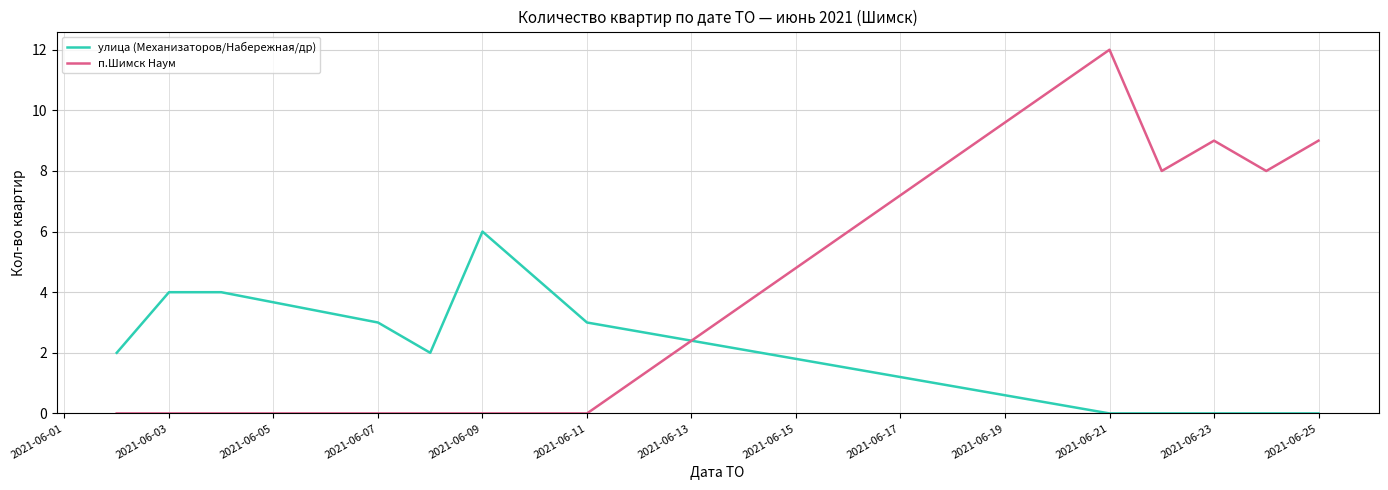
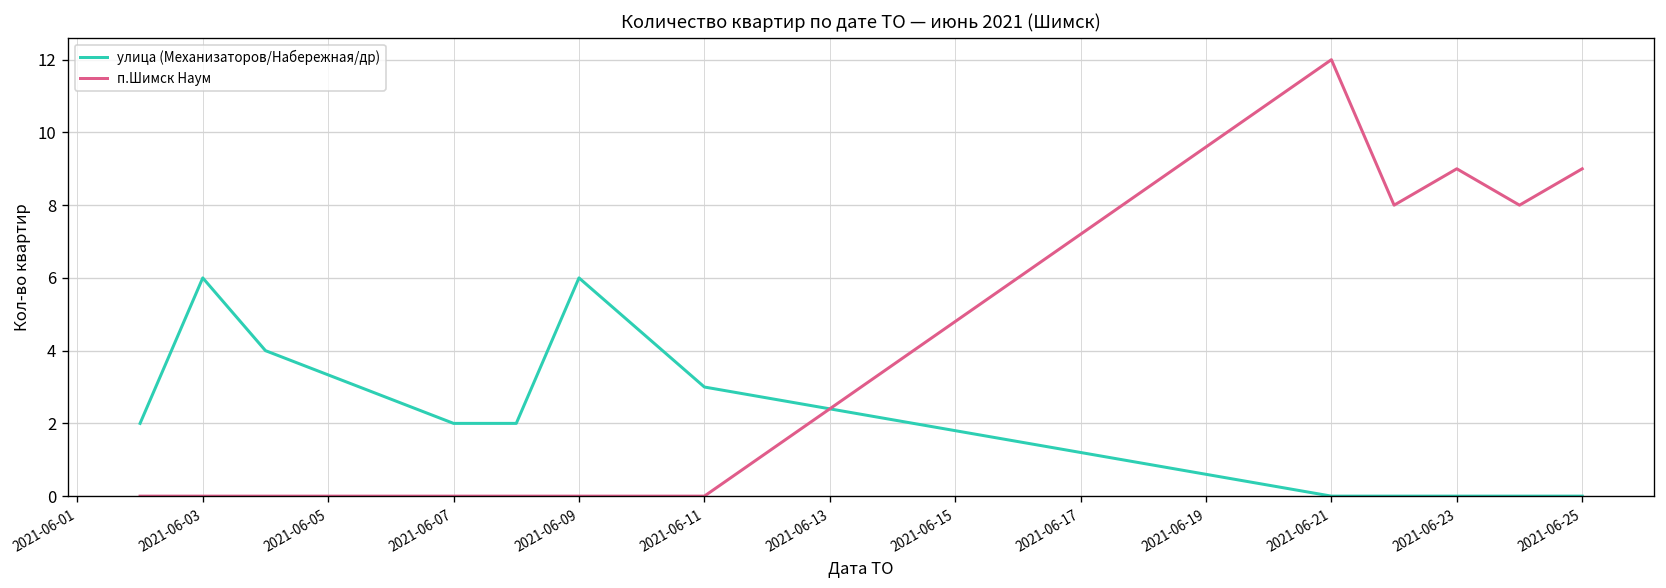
улица (Механизаторов/Набережная/др), 2021-06-03: 4 -> 6
улица (Механизаторов/Набережная/др), 2021-06-07: 3 -> 2
